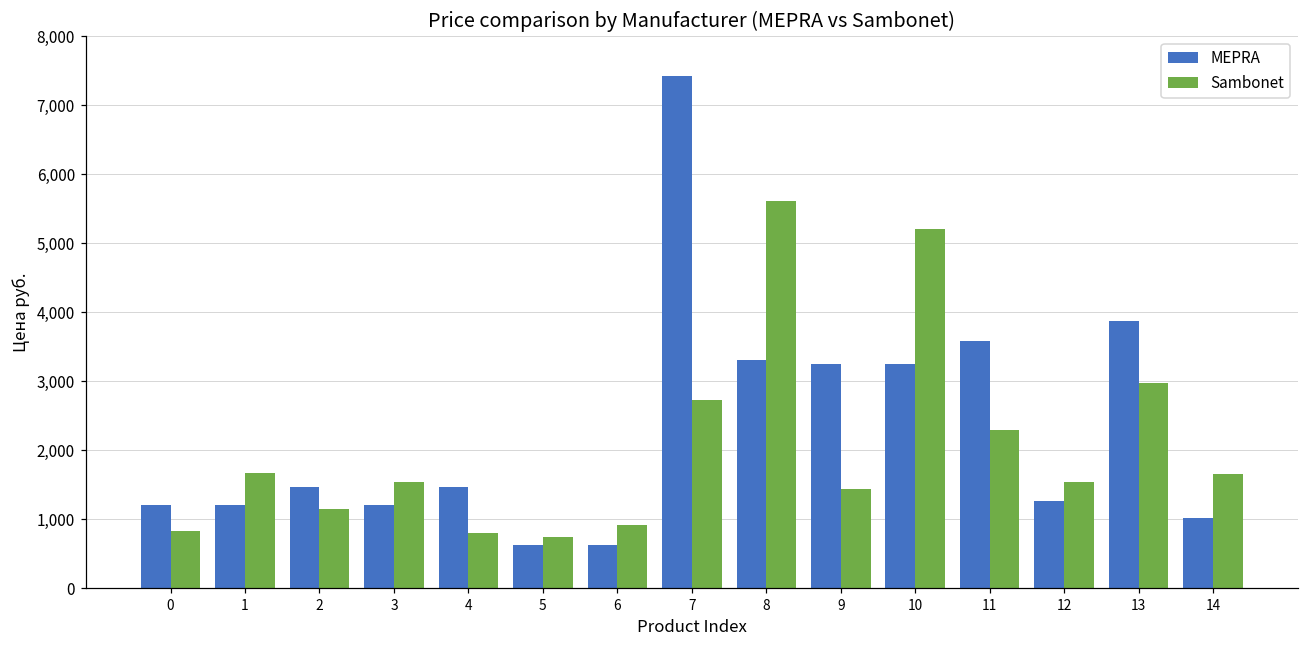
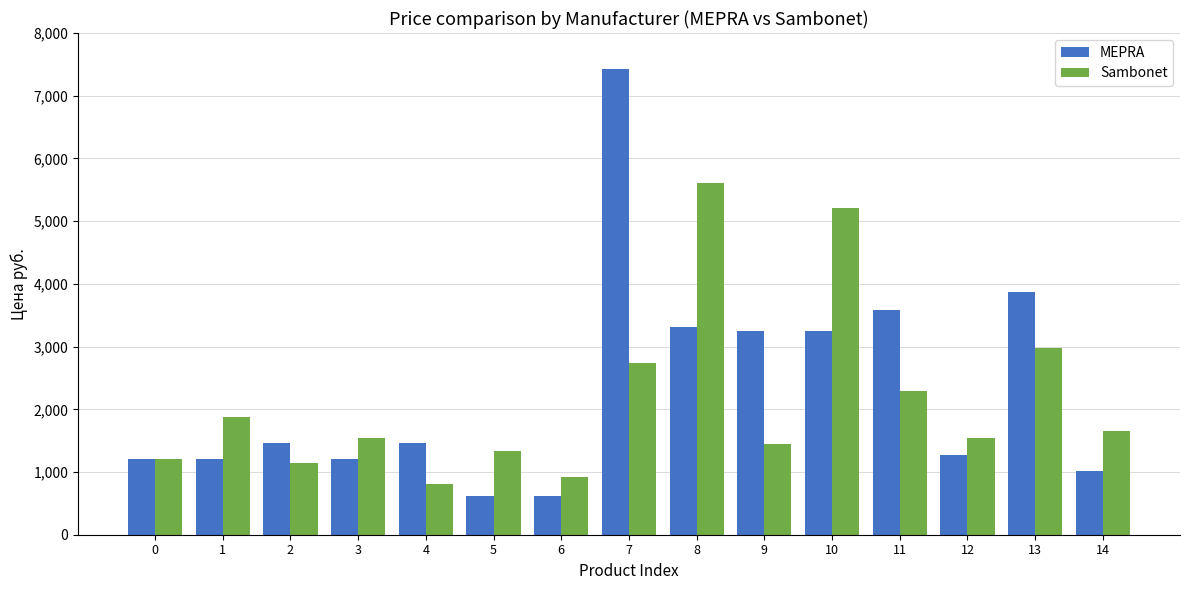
Sambonet, 0: 800 -> 1,200
Sambonet, 1: 1,700 -> 1,900
Sambonet, 5: 700 -> 1,300
